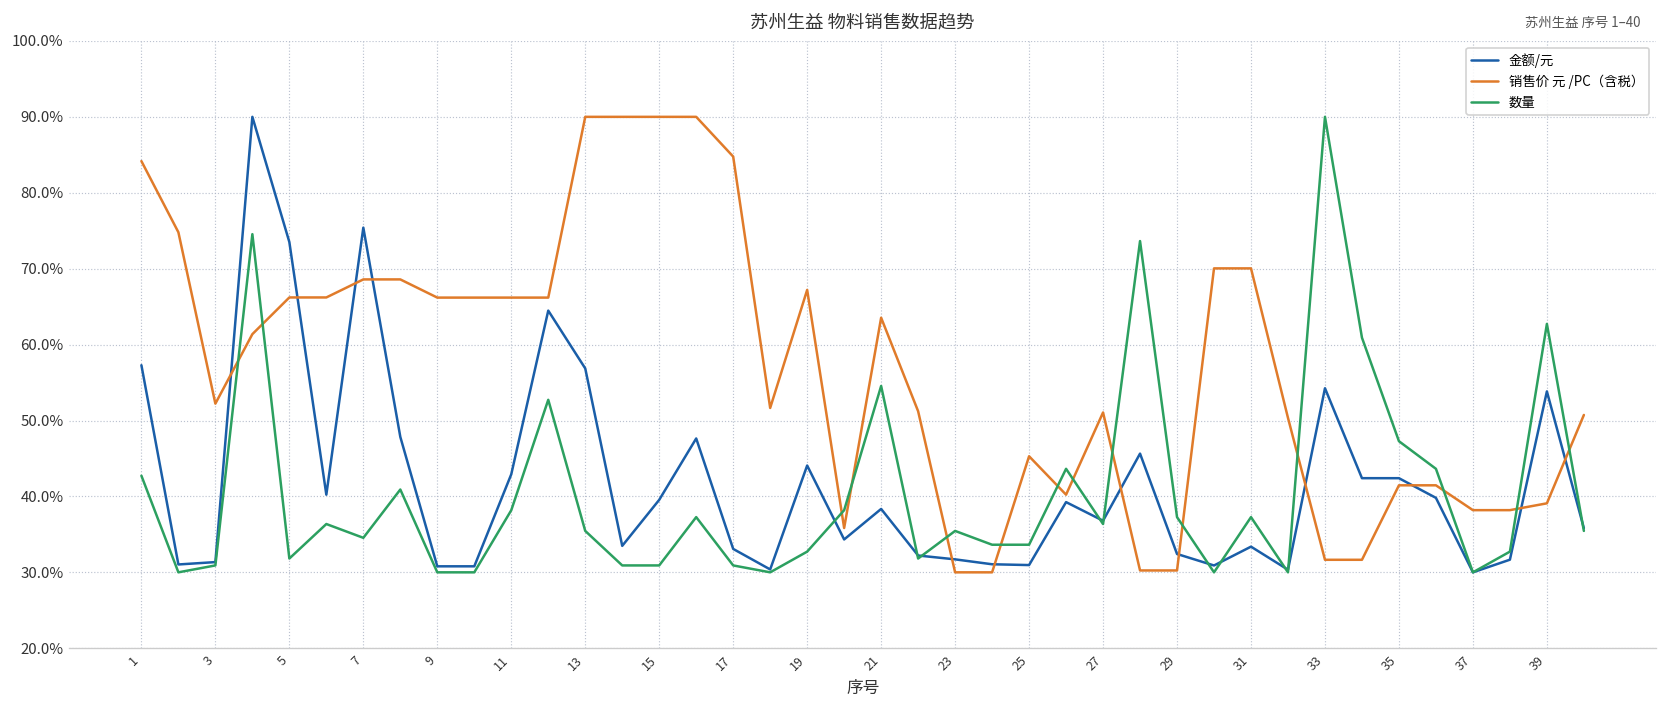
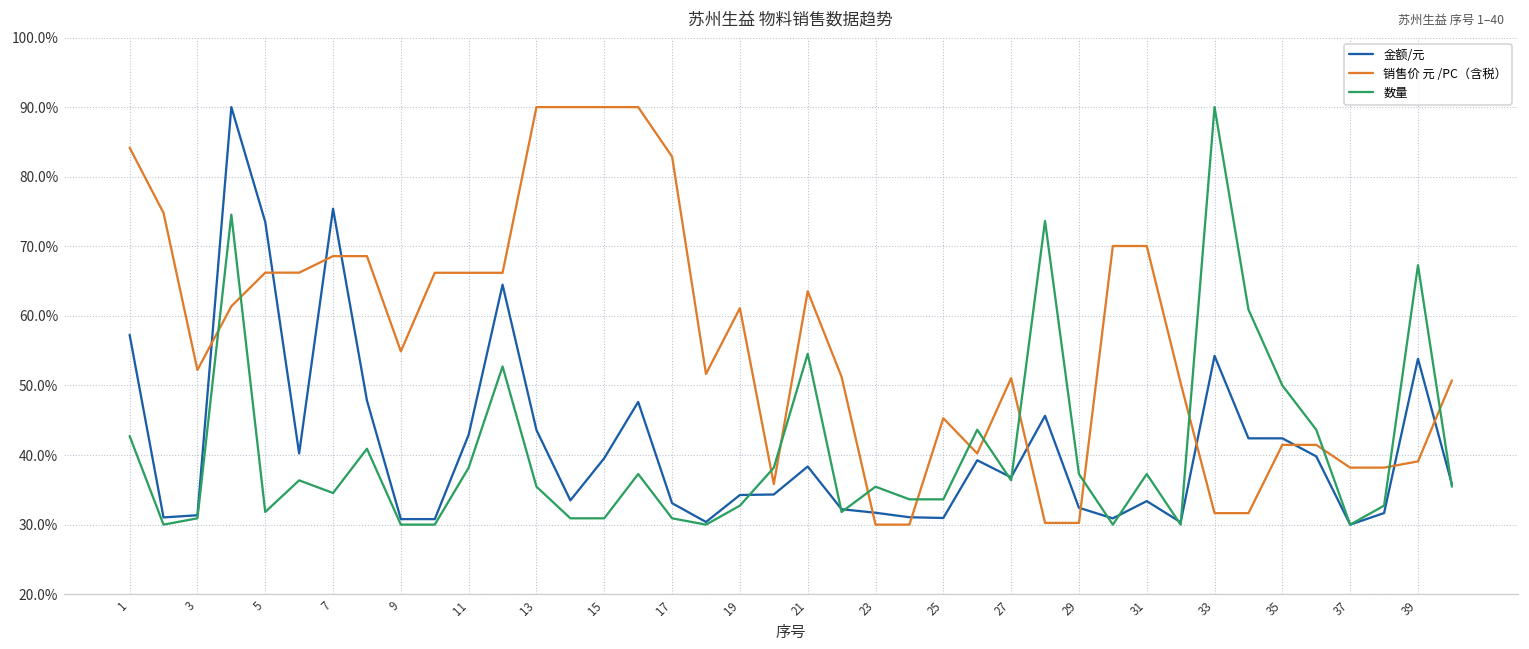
销售价 元 /PC（含税）, 9: 66% -> 55%
金额/元, 13: 57% -> 44%
销售价 元 /PC（含税）, 17: 85% -> 83%
金额/元, 19: 44% -> 34%
销售价 元 /PC（含税）, 19: 67% -> 61%
数量, 35: 47% -> 50%
数量, 39: 63% -> 67%
